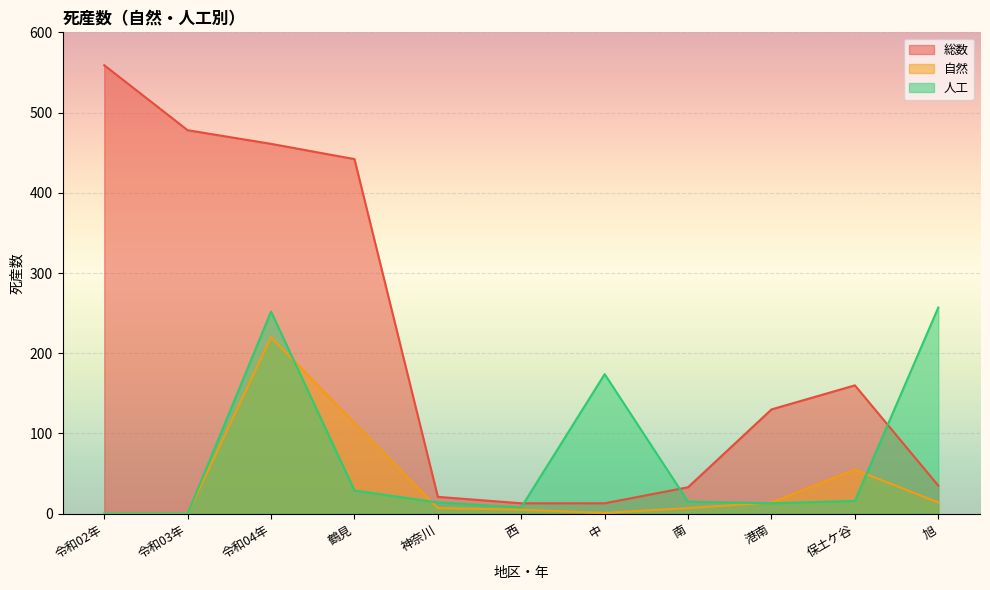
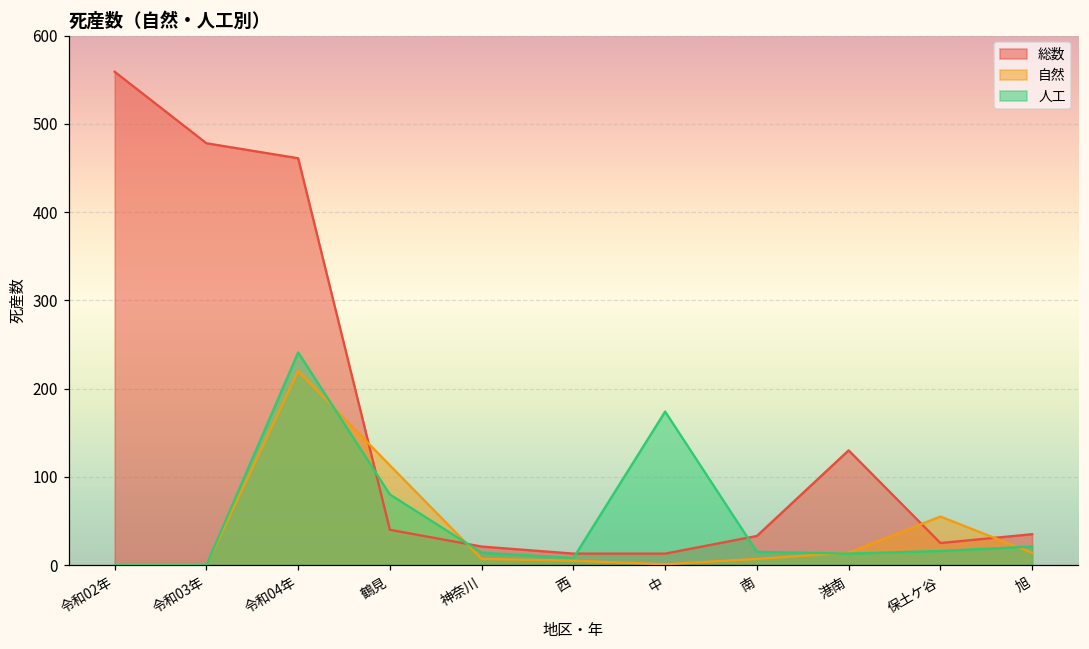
人工, 令和04年: 250 -> 240
総数, 鶴見: 440 -> 40
人工, 鶴見: 30 -> 80
総数, 保土ケ谷: 160 -> 30
人工, 旭: 260 -> 20
